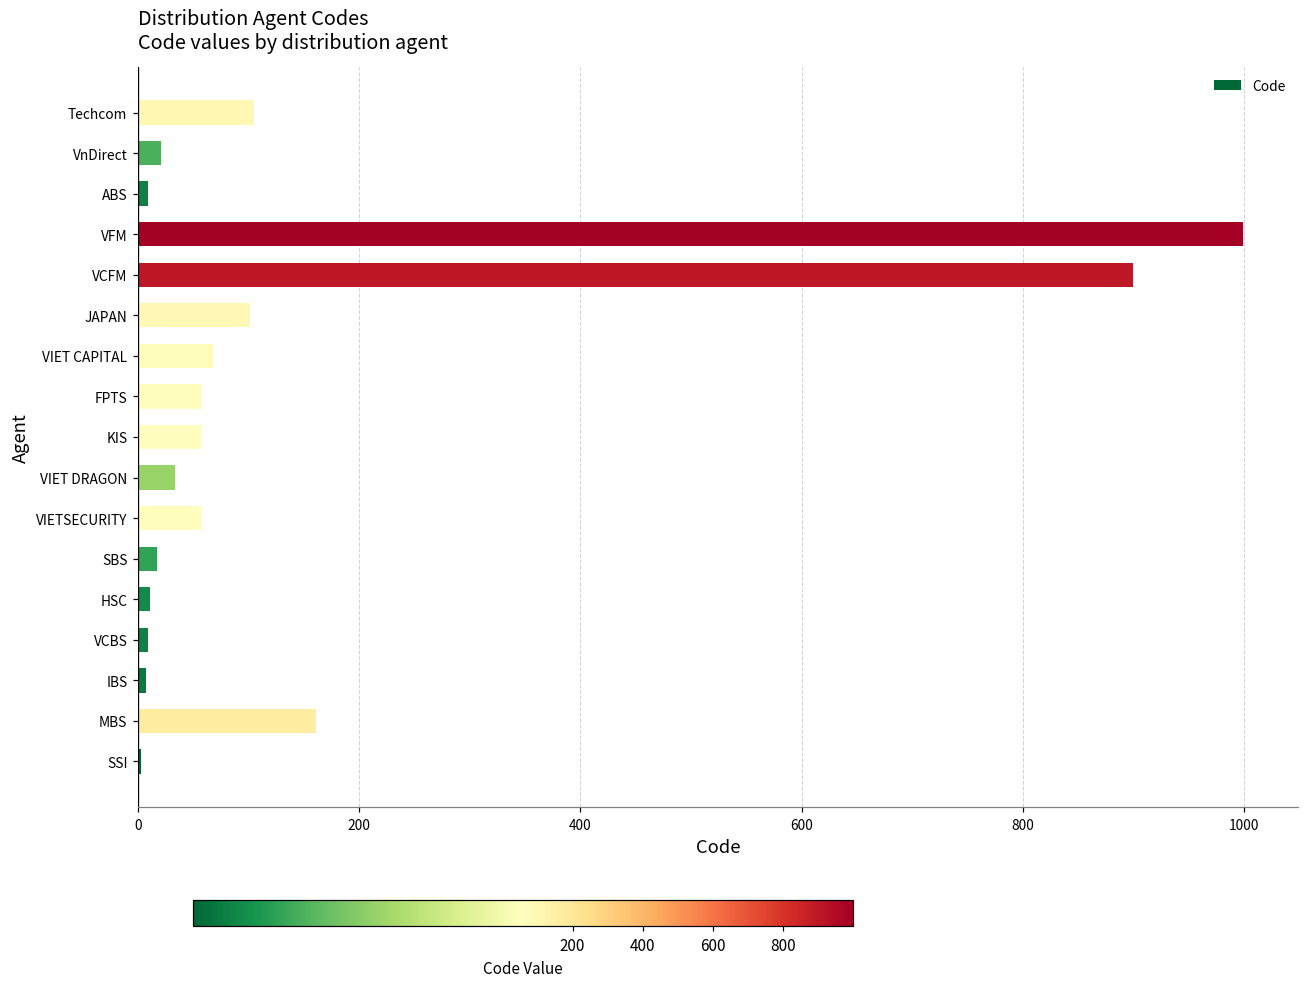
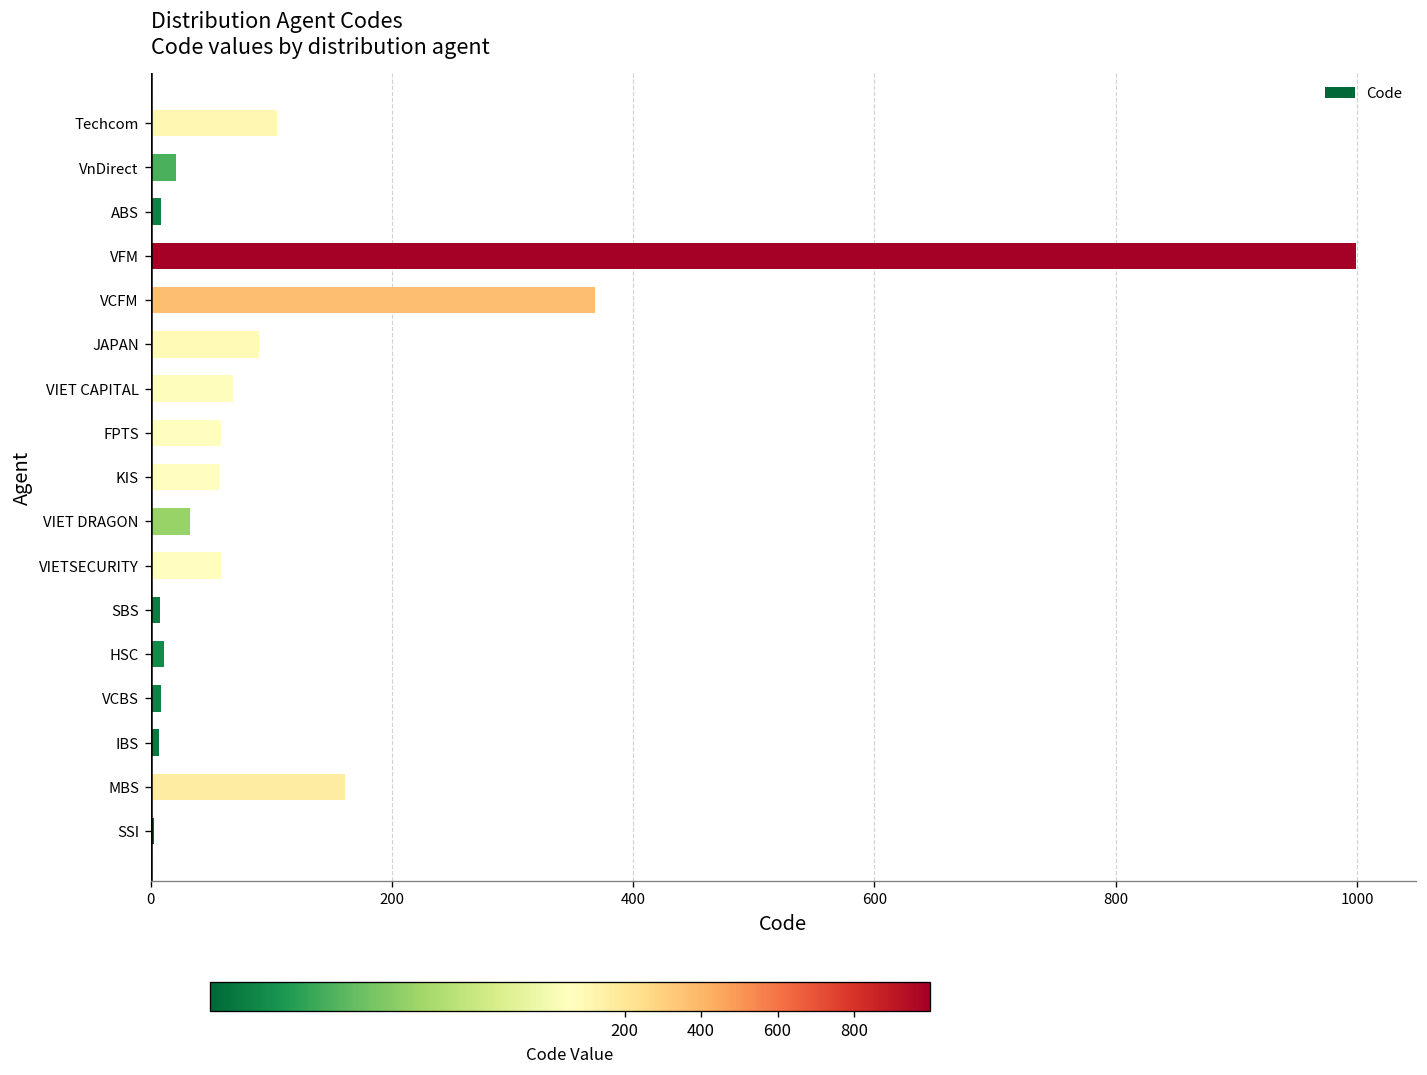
VCFM: 900 -> 368
JAPAN: 101 -> 90
SBS: 17 -> 8
